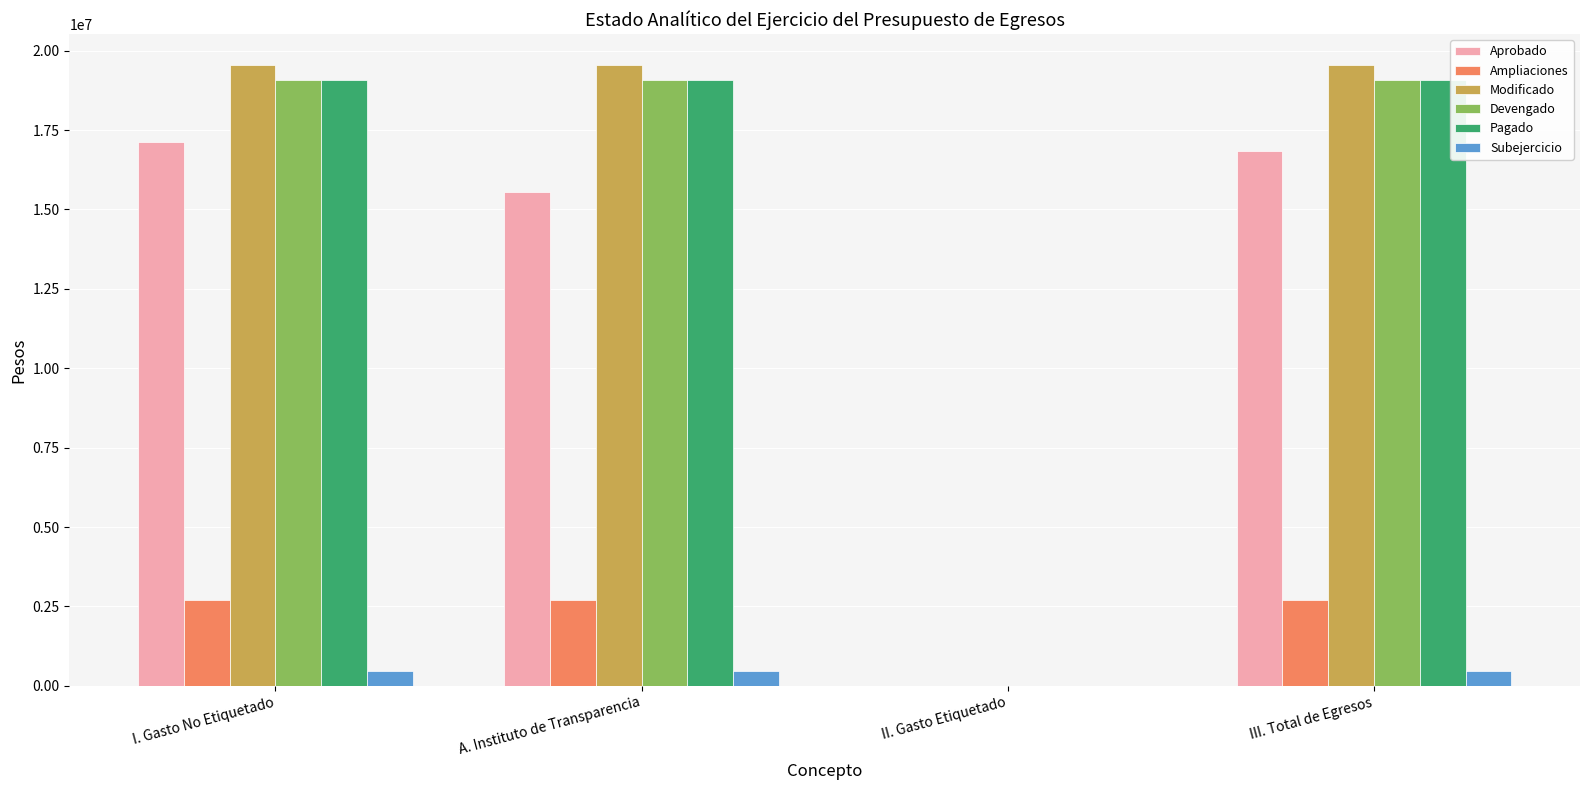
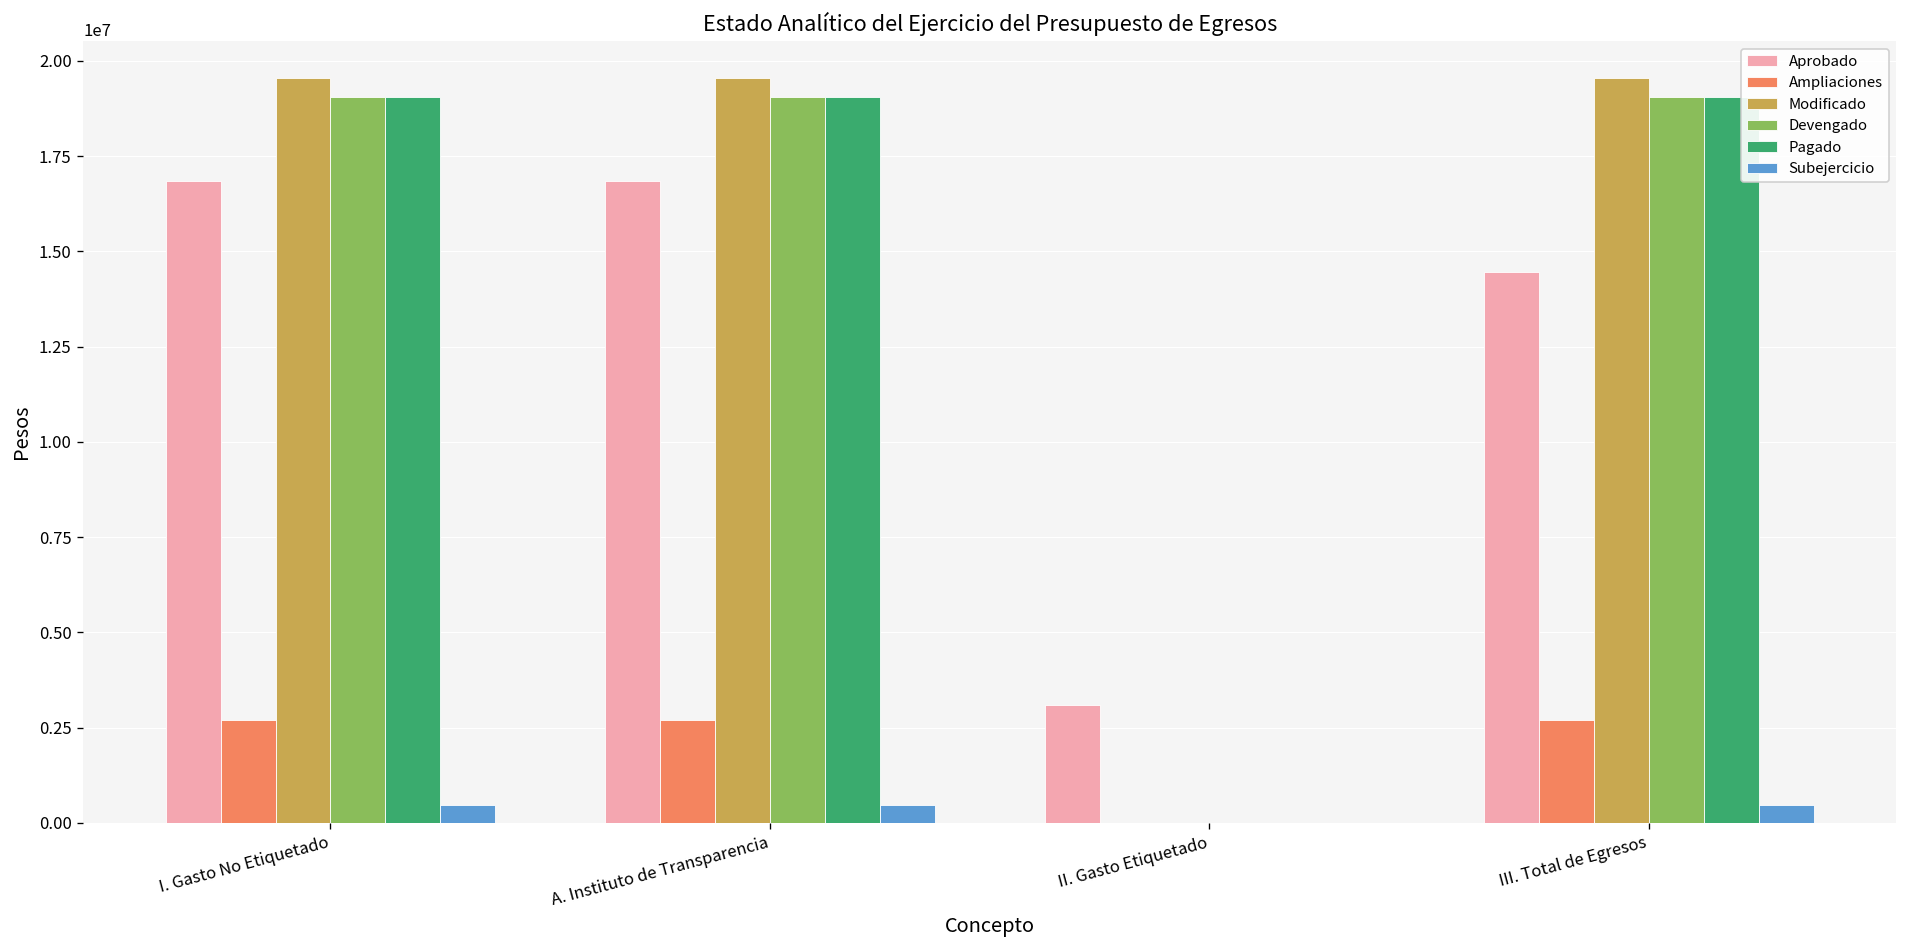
Aprobado, I. Gasto No Etiquetado: 17100000 -> 16900000
Aprobado, A. Instituto de Transparencia: 15600000 -> 16900000
Aprobado, II. Gasto Etiquetado: 0 -> 3100000
Aprobado, III. Total de Egresos: 16900000 -> 14500000
